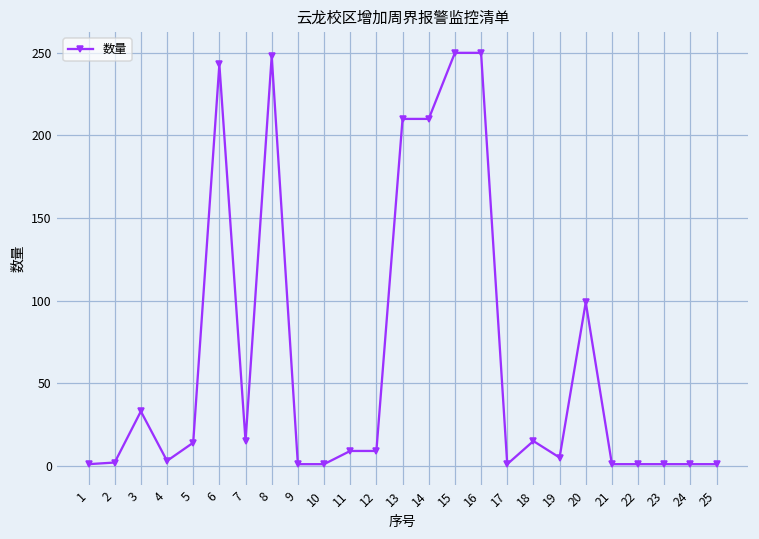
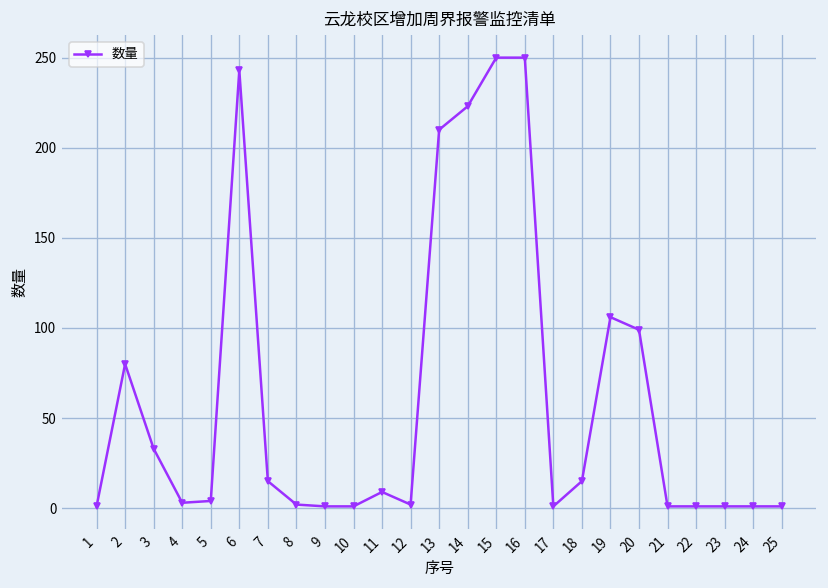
2: 2 -> 80
5: 14 -> 4
8: 248 -> 2
12: 9 -> 2
14: 210 -> 223
19: 5 -> 106
